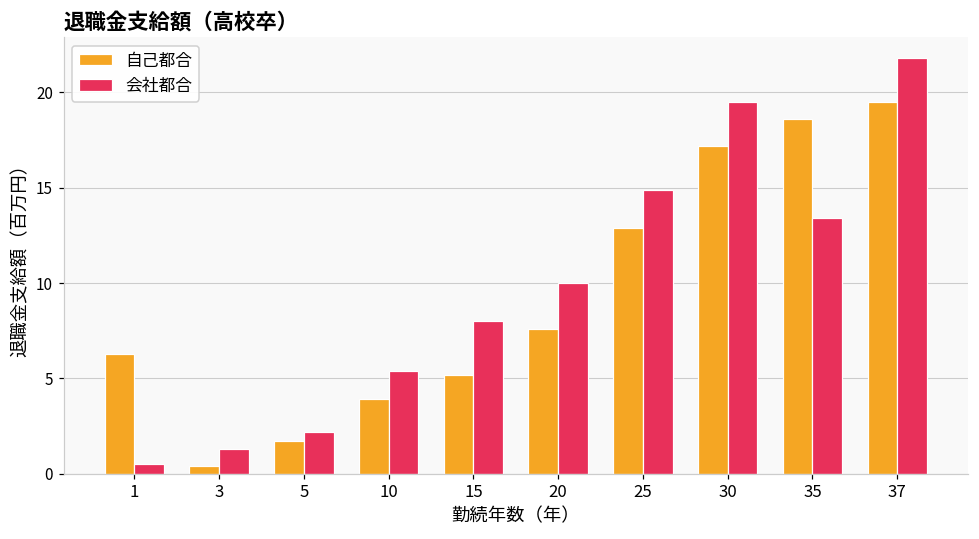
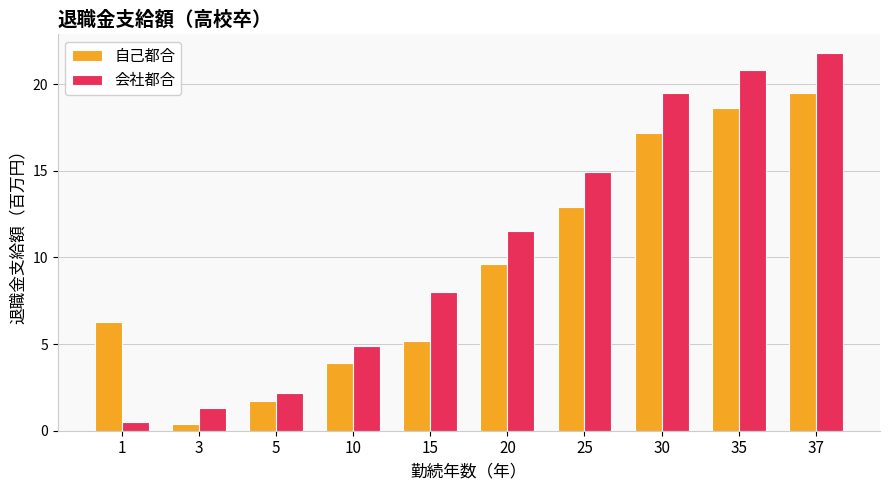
会社都合, 10: 5.4 -> 4.9
自己都合, 20: 7.6 -> 9.6
会社都合, 20: 10.0 -> 11.5
会社都合, 35: 13.4 -> 20.8
